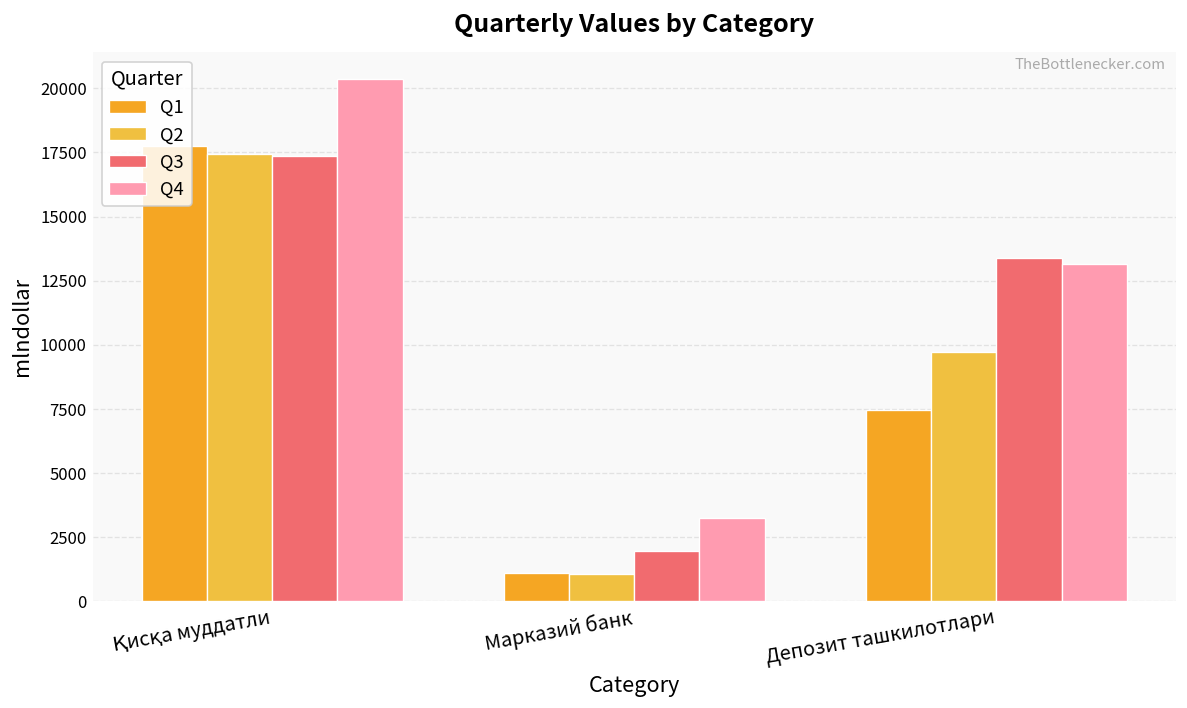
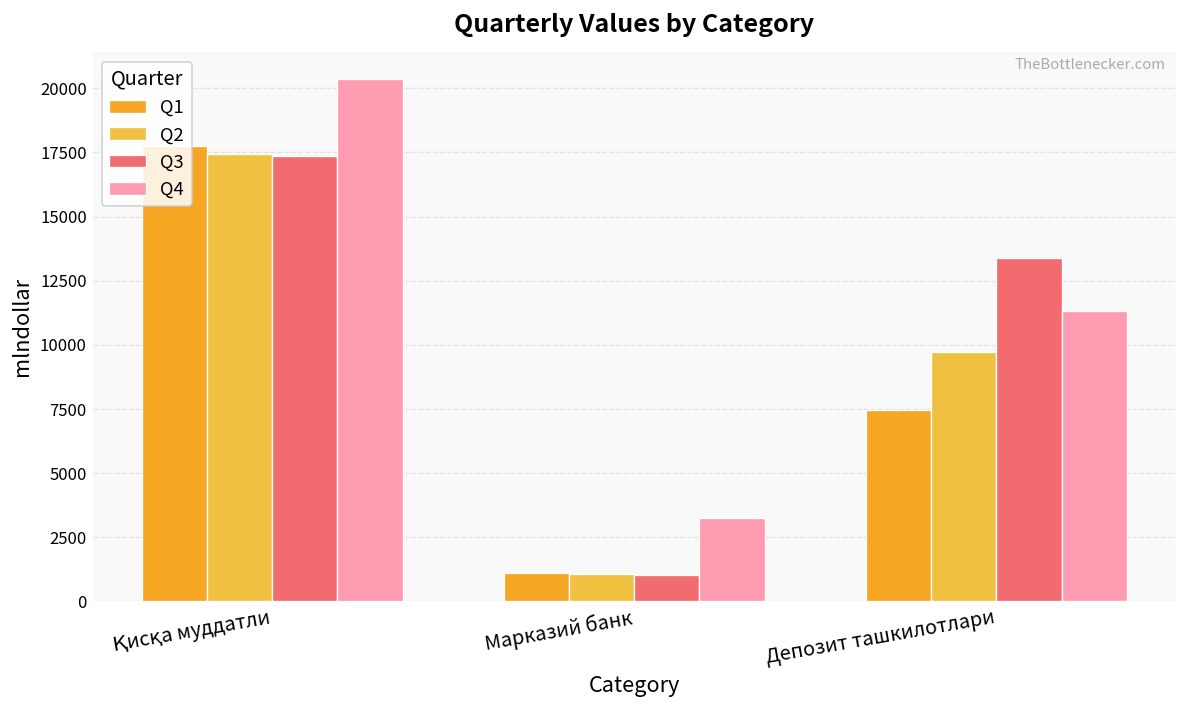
Q3, Марказий банк: 2000 -> 1000
Q4, Депозит ташкилотлари: 13200 -> 11300
